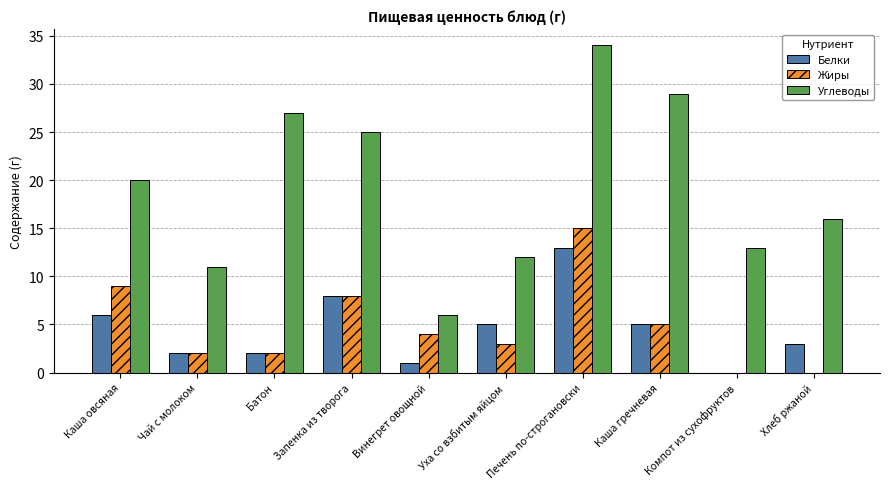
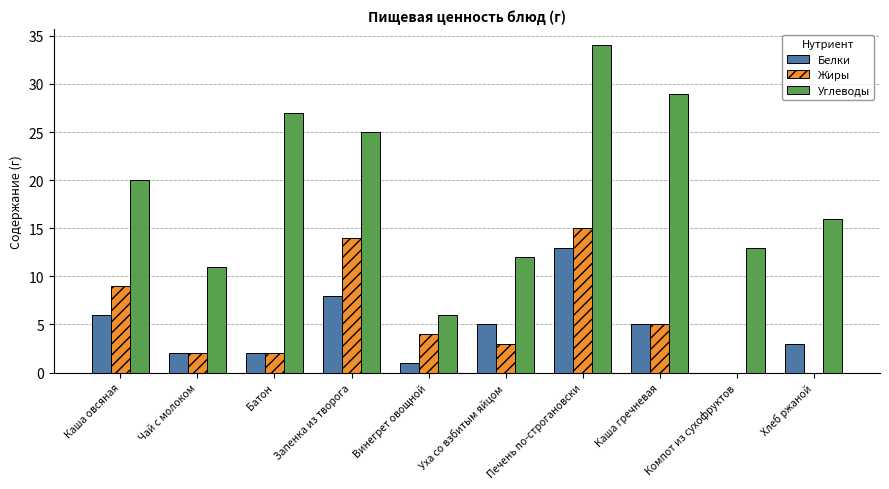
Жиры, Запенка из творога: 8 -> 14
